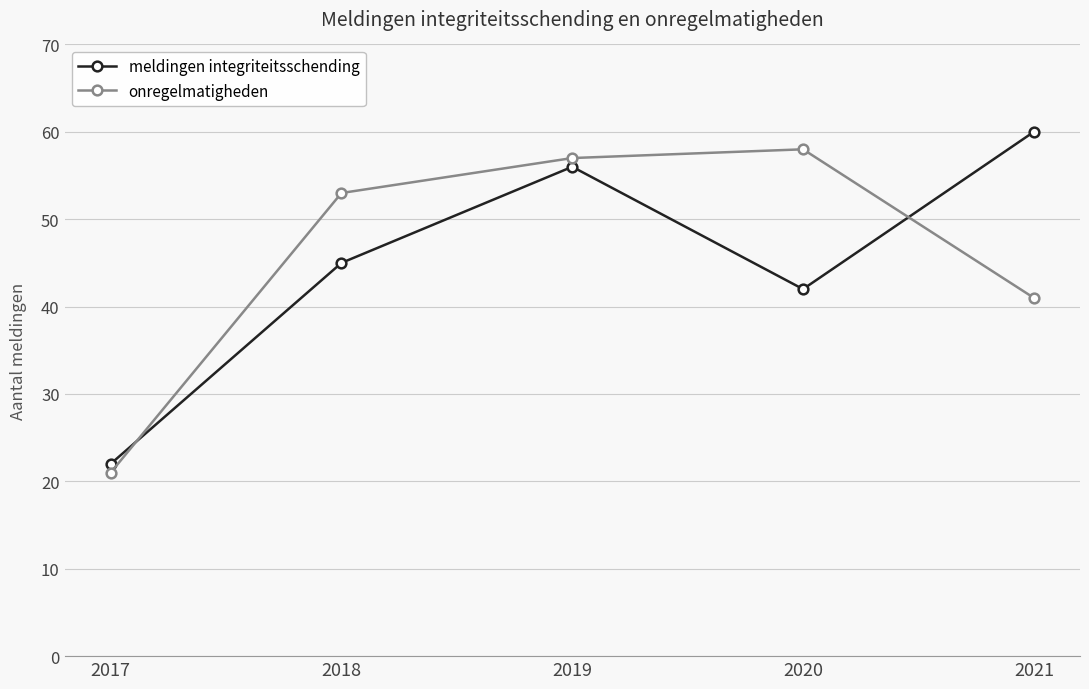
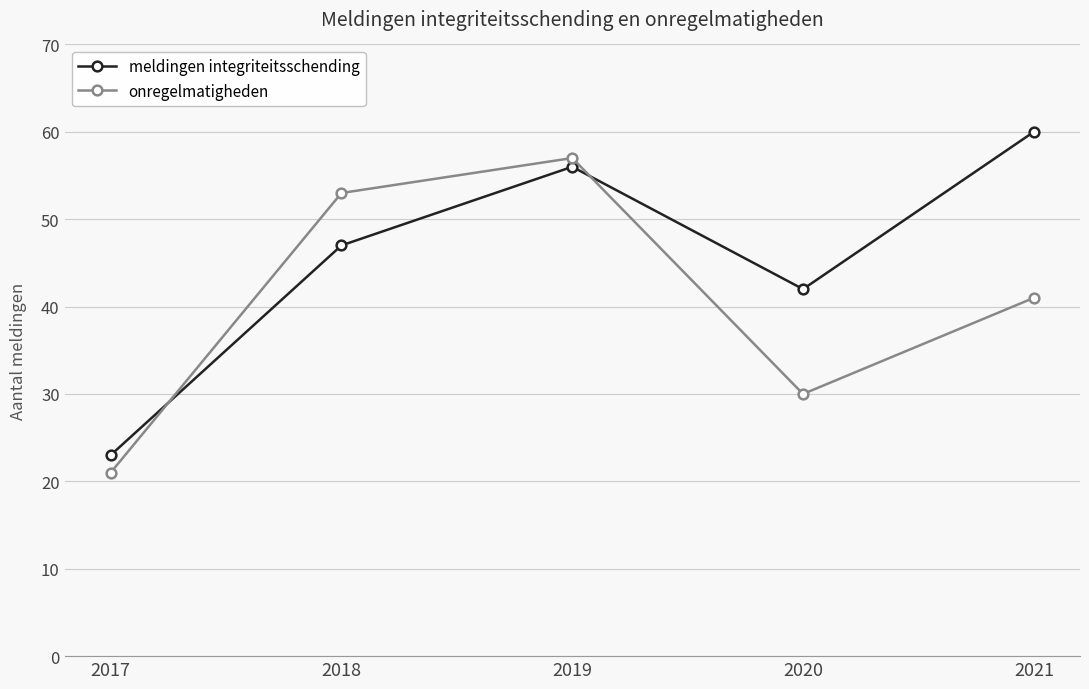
meldingen integriteitsschending, 2017: 22 -> 23
meldingen integriteitsschending, 2018: 45 -> 47
onregelmatigheden, 2020: 58 -> 30
